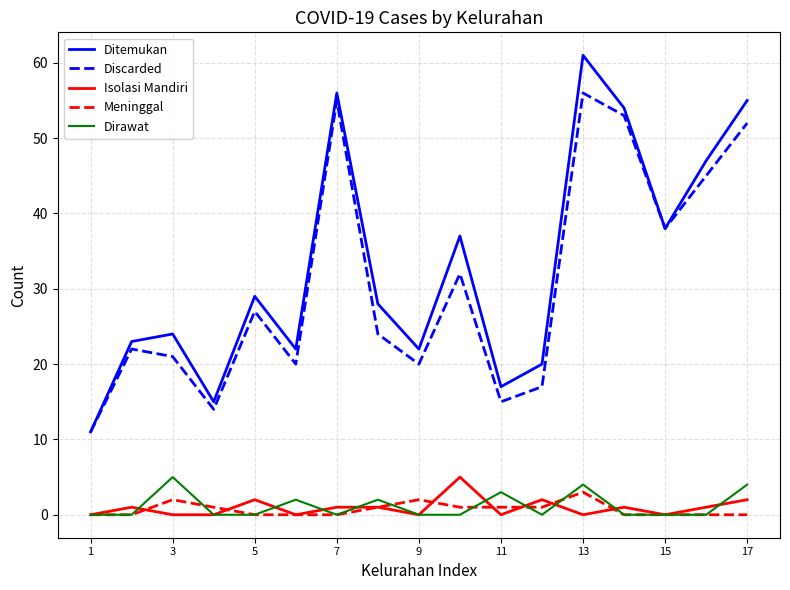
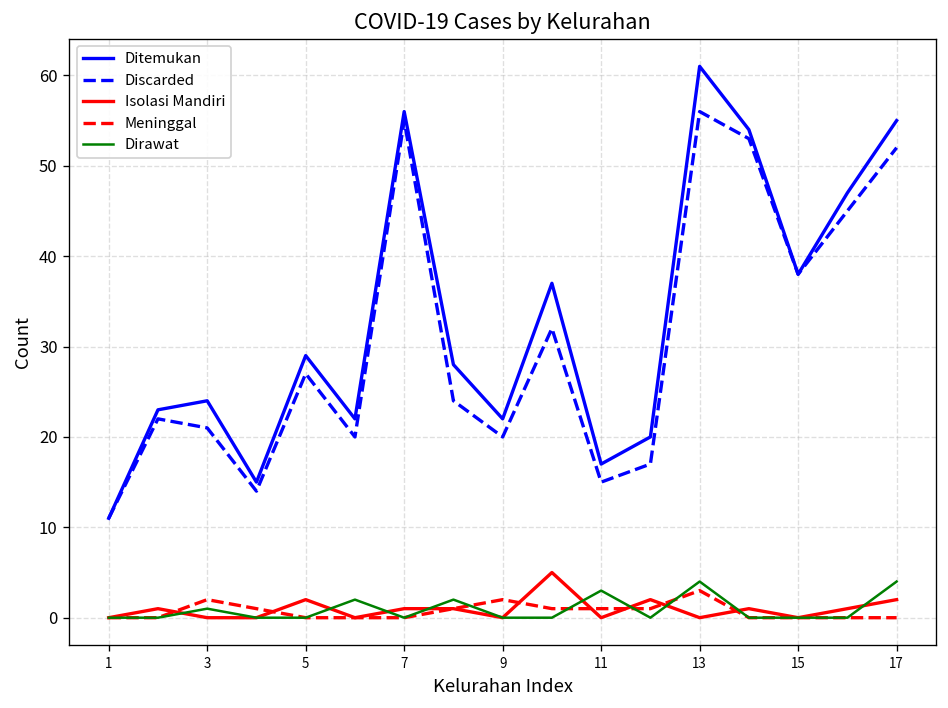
Dirawat, 3: 5 -> 1
